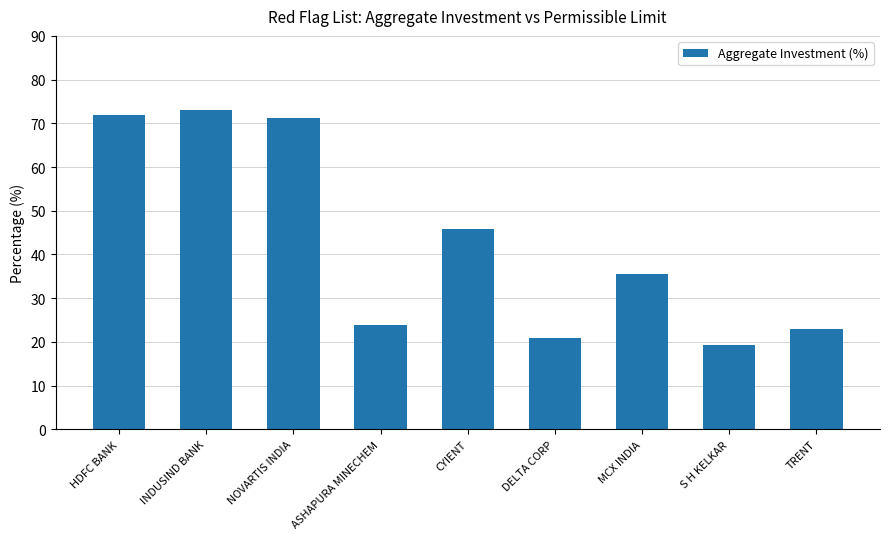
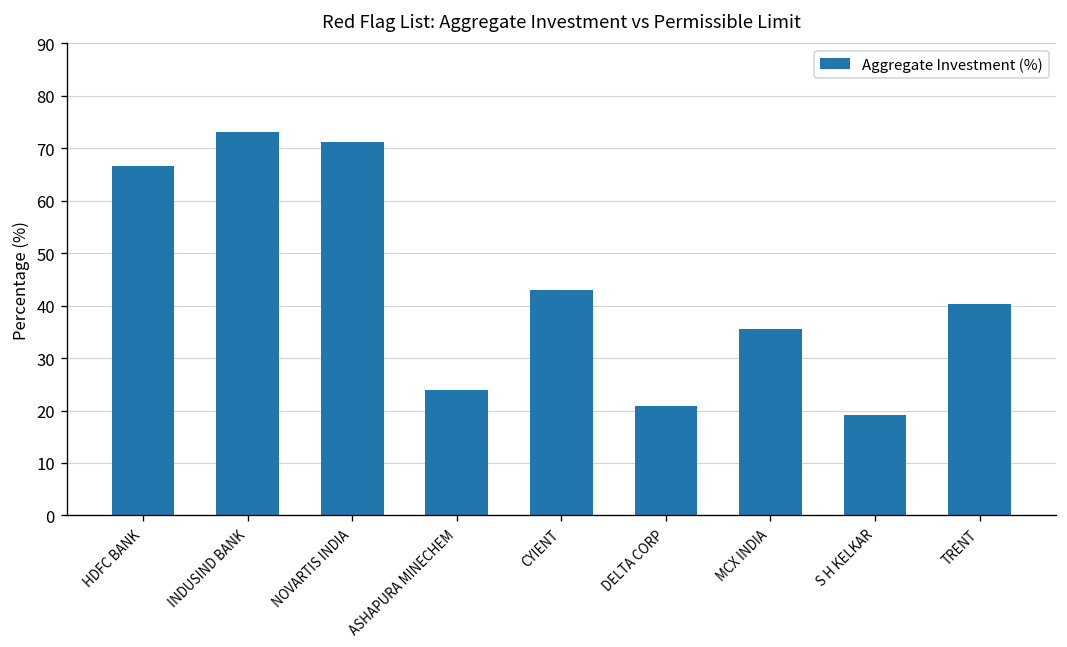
HDFC BANK: 72 -> 67
CYIENT: 46 -> 43
TRENT: 23 -> 40
